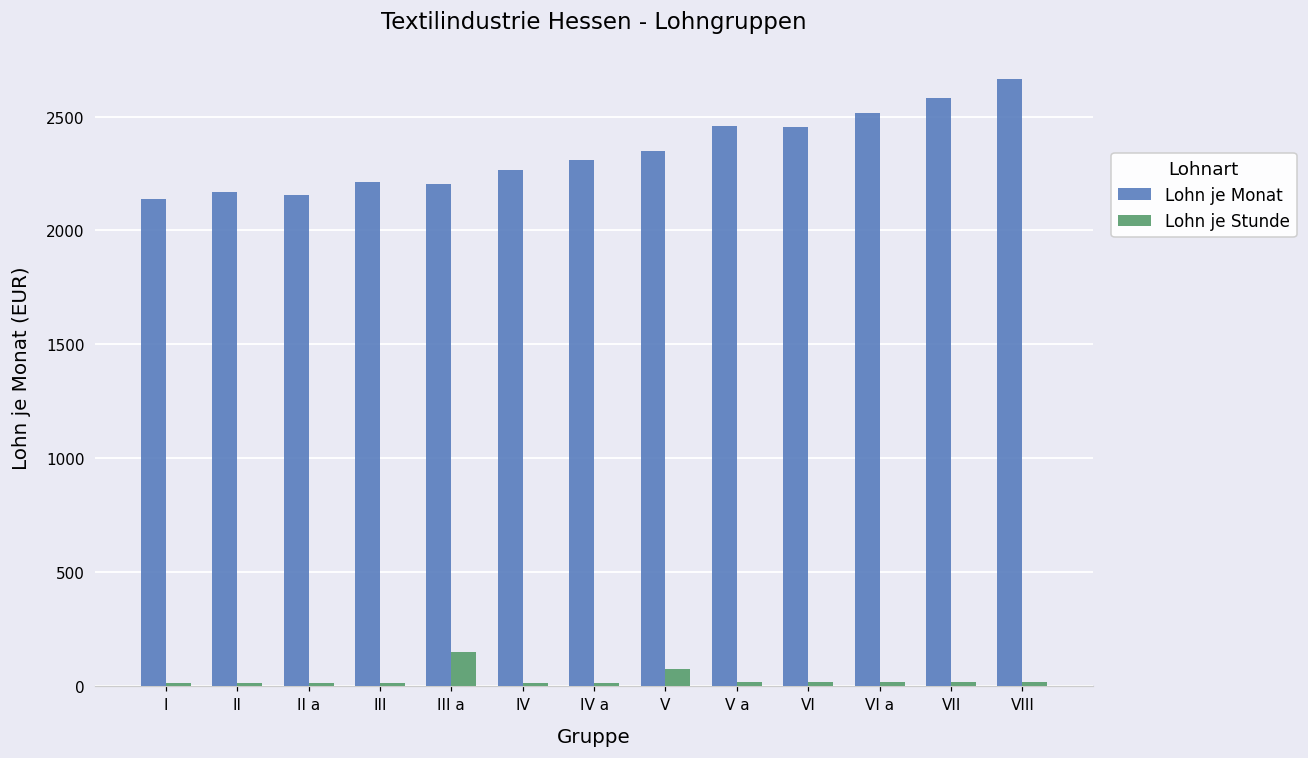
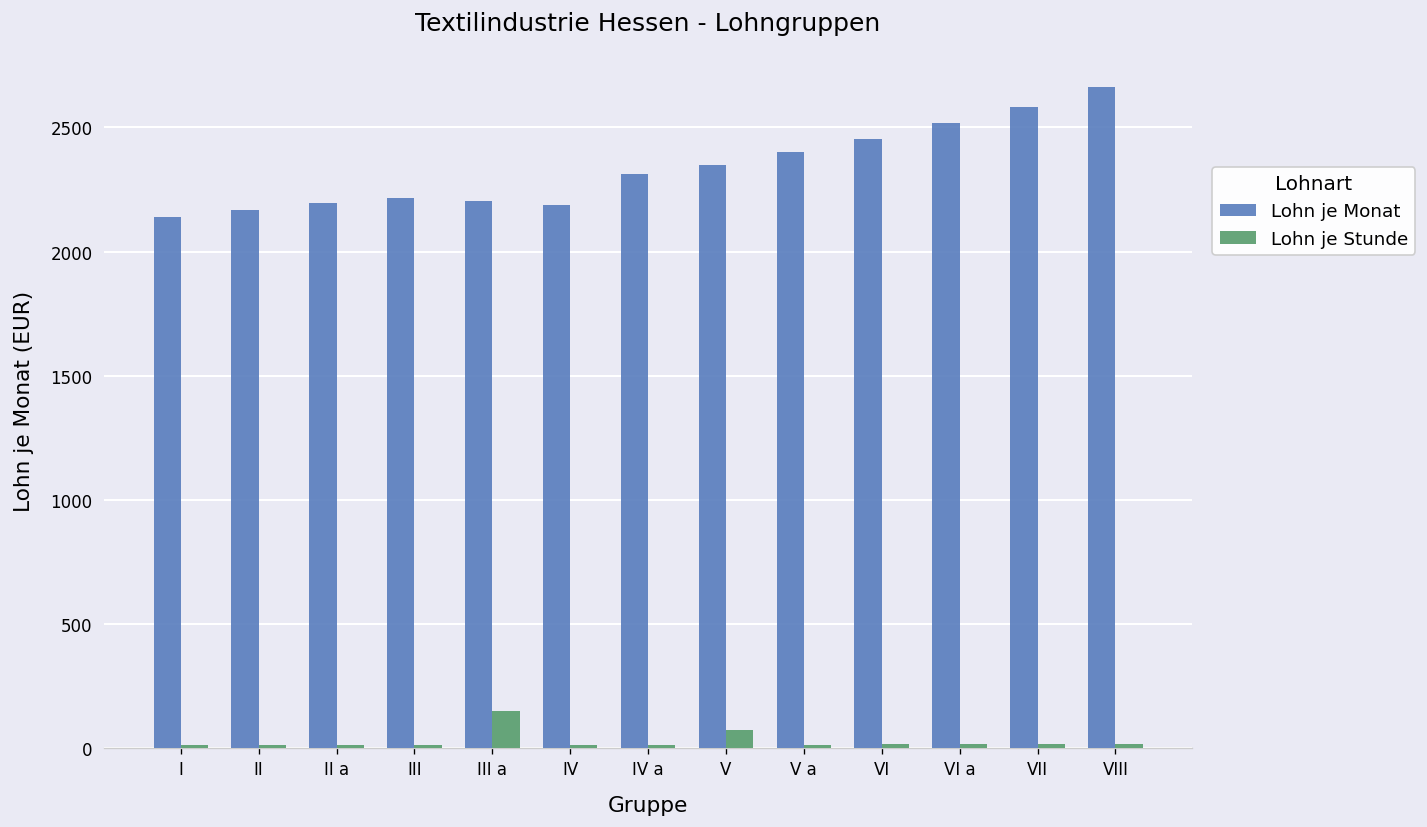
Lohn je Monat, II a: 2150 -> 2200
Lohn je Monat, IV: 2270 -> 2190
Lohn je Monat, V a: 2460 -> 2400
